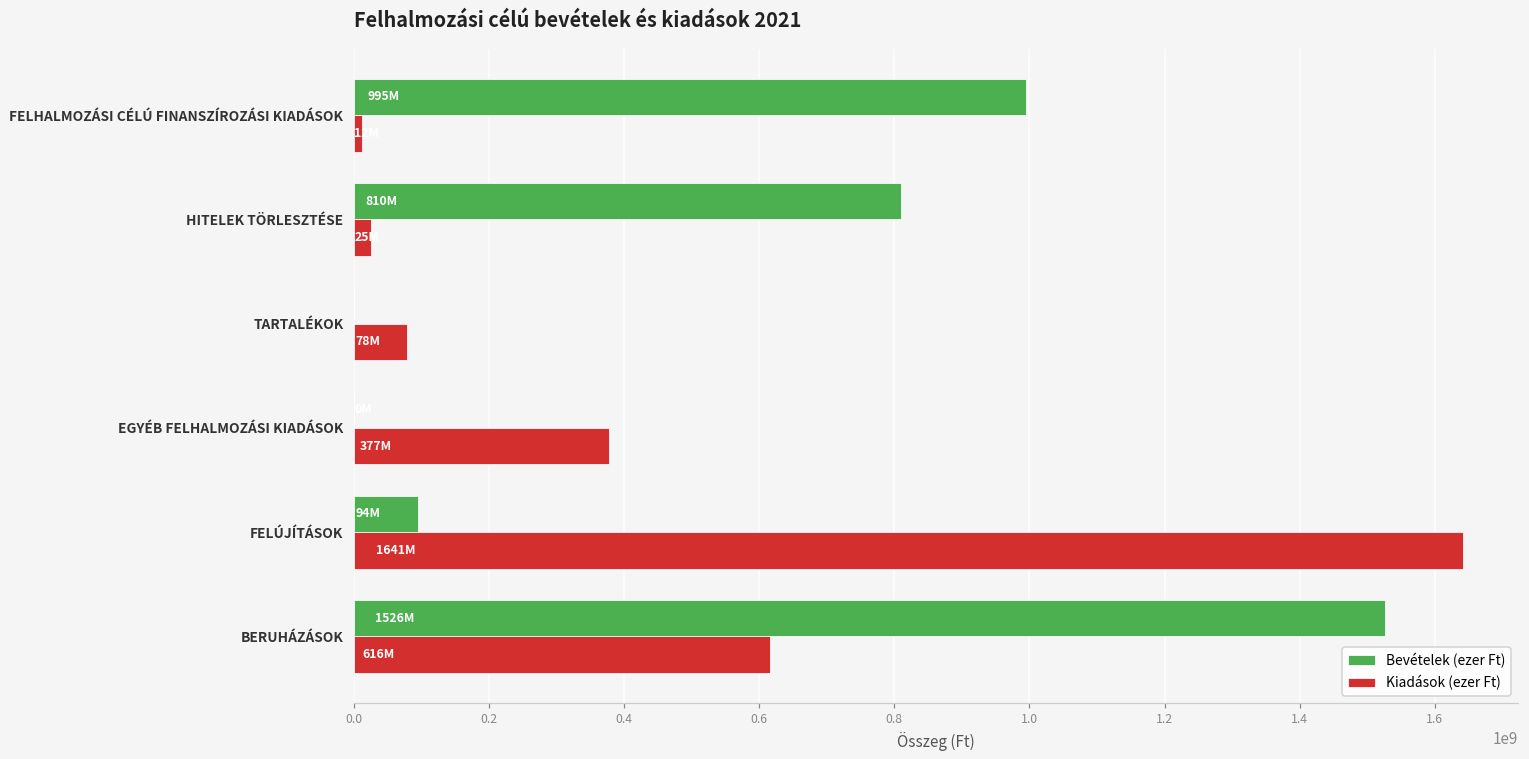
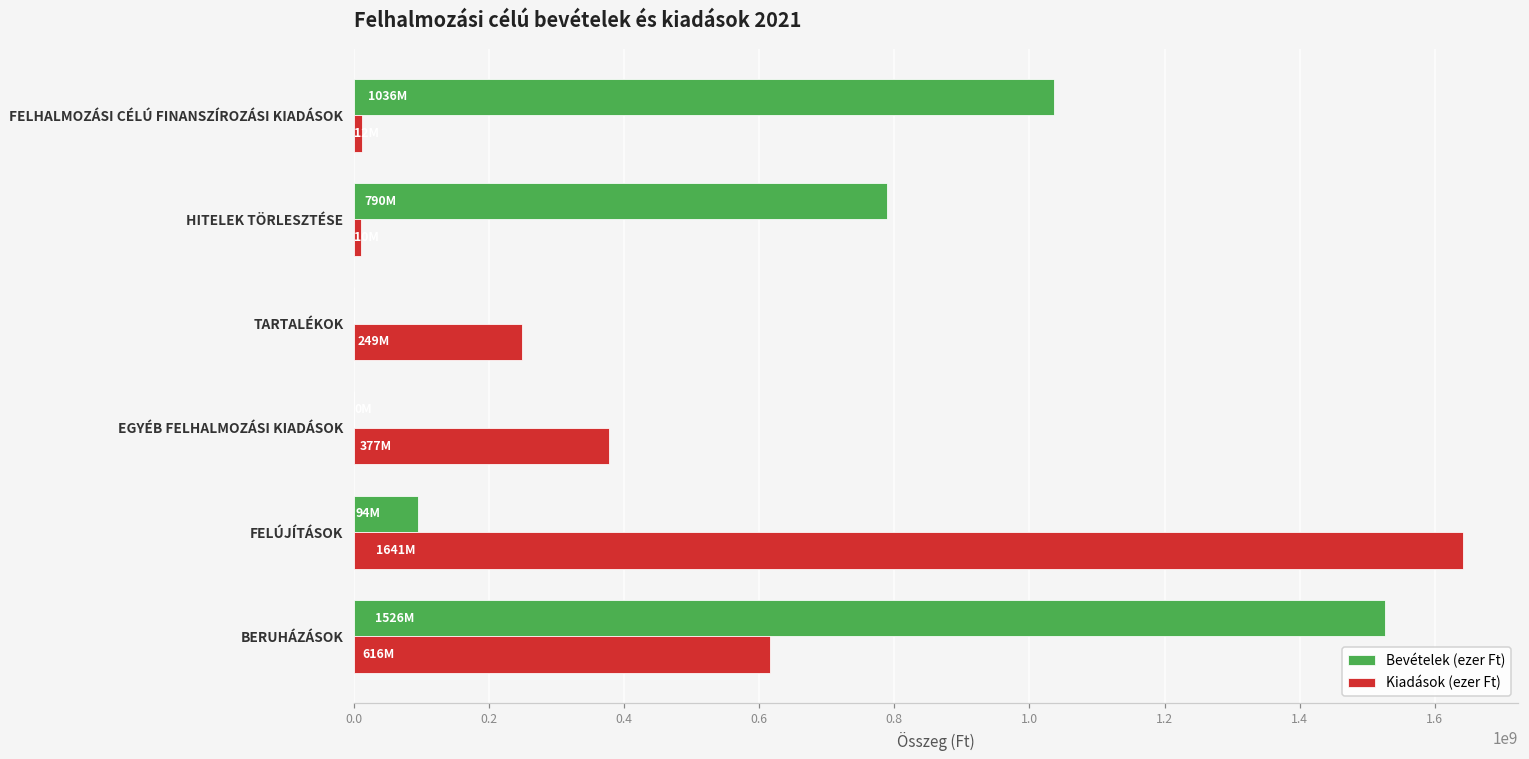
Bevételek (ezer Ft), FELHALMOZÁSI CÉLÚ FINANSZÍROZÁSI KIADÁSOK: 995M -> 1036M
Bevételek (ezer Ft), HITELEK TÖRLESZTÉSE: 810M -> 790M
Kiadások (ezer Ft), HITELEK TÖRLESZTÉSE: 20000000 -> 10000000
Kiadások (ezer Ft), TARTALÉKOK: 78M -> 249M
